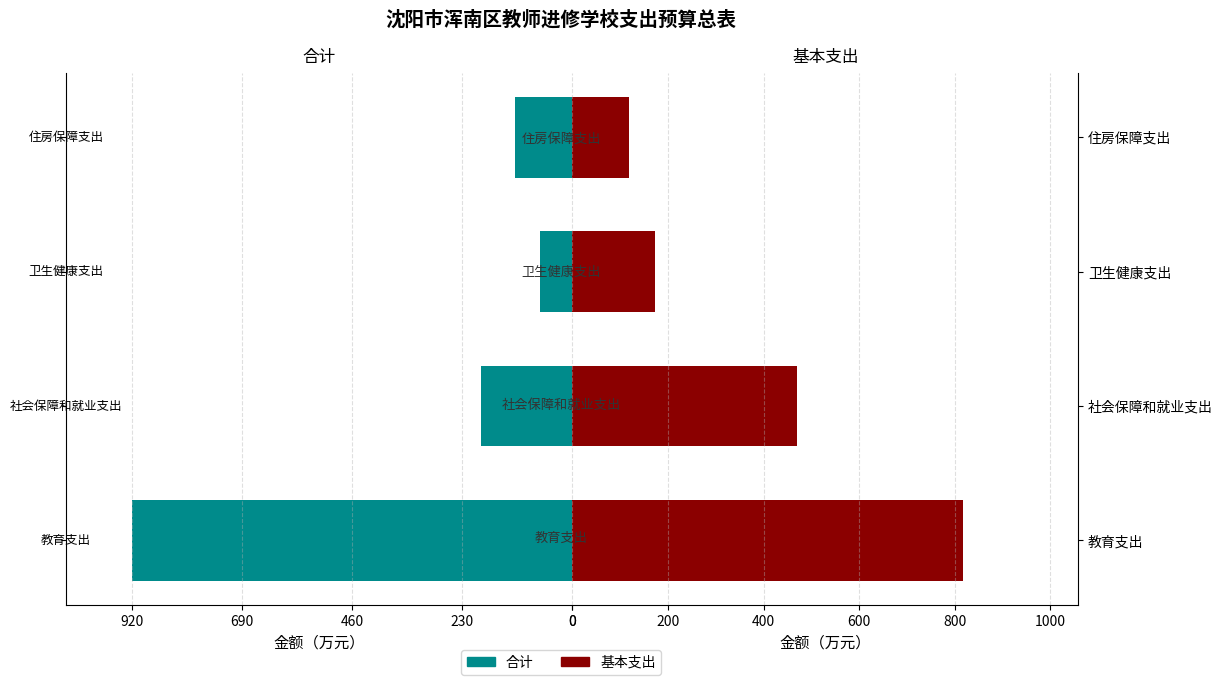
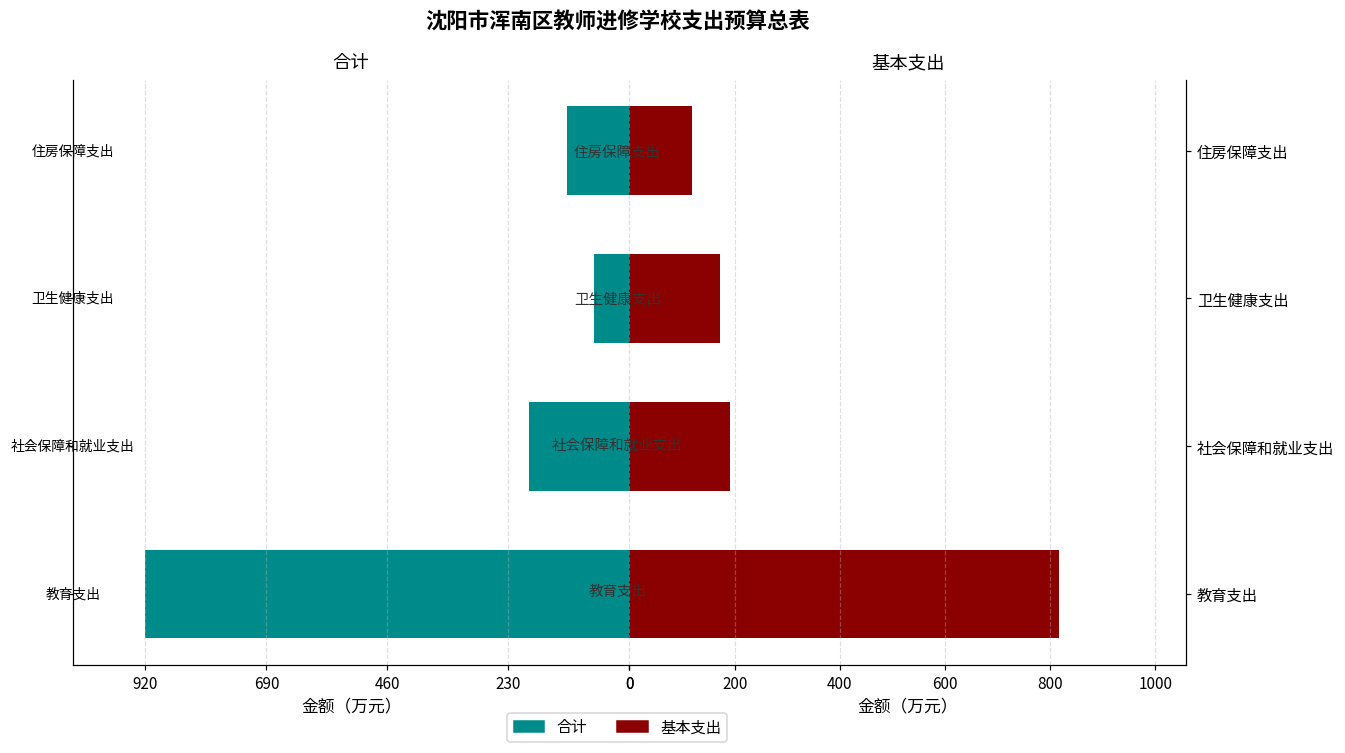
基本支出, 社会保障和就业支出: 470 -> 190
